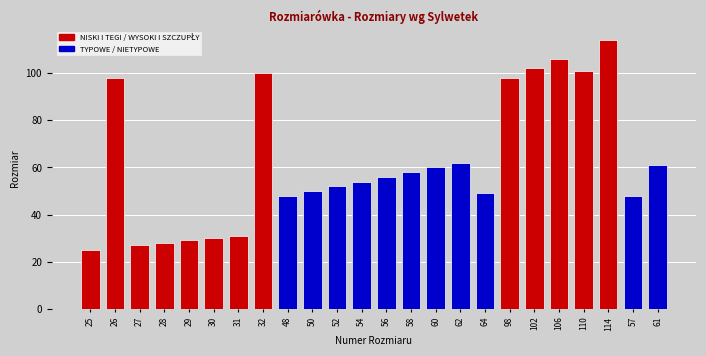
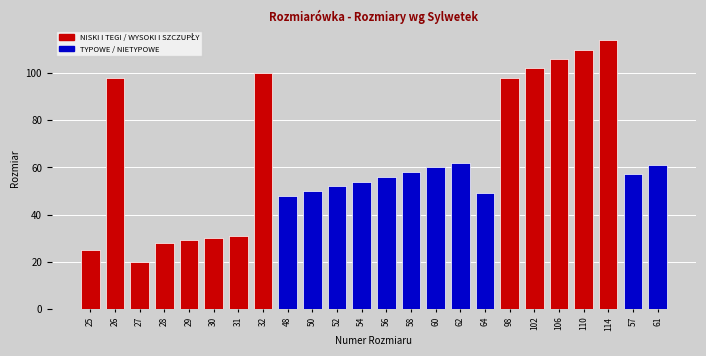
27: 27 -> 20
110: 101 -> 110
57: 48 -> 57
